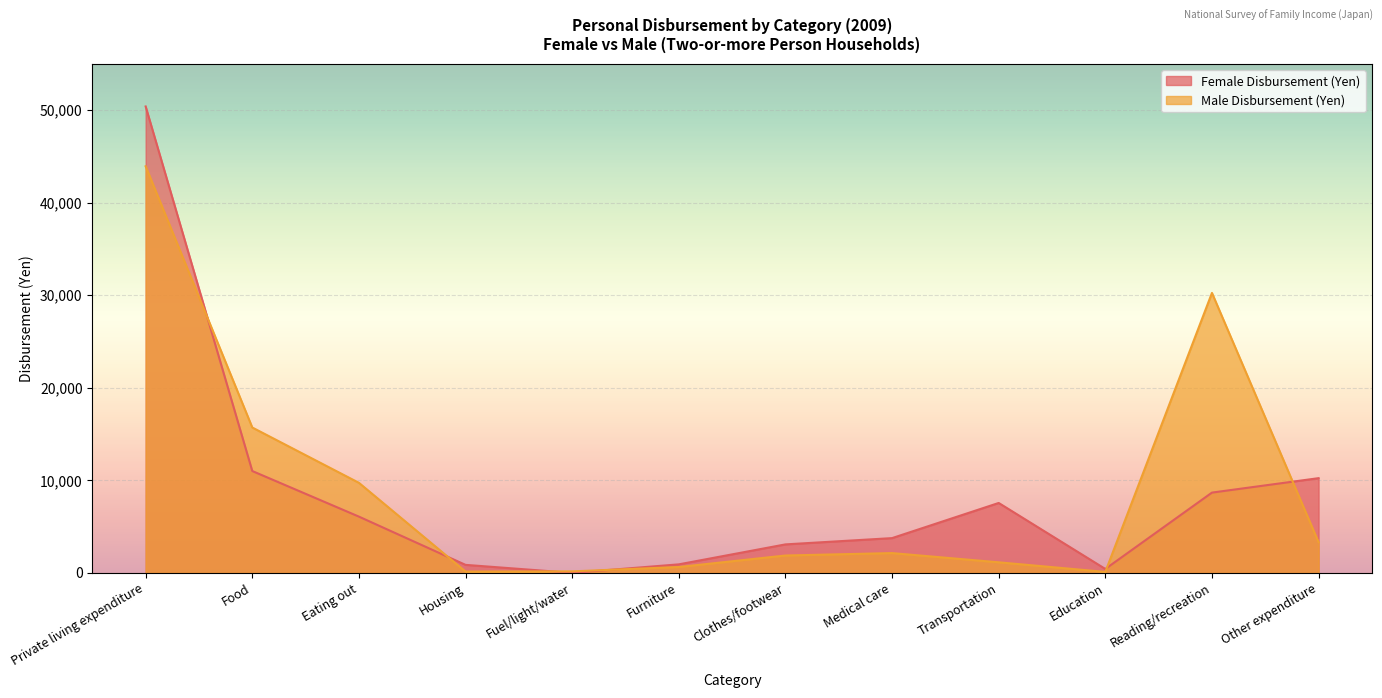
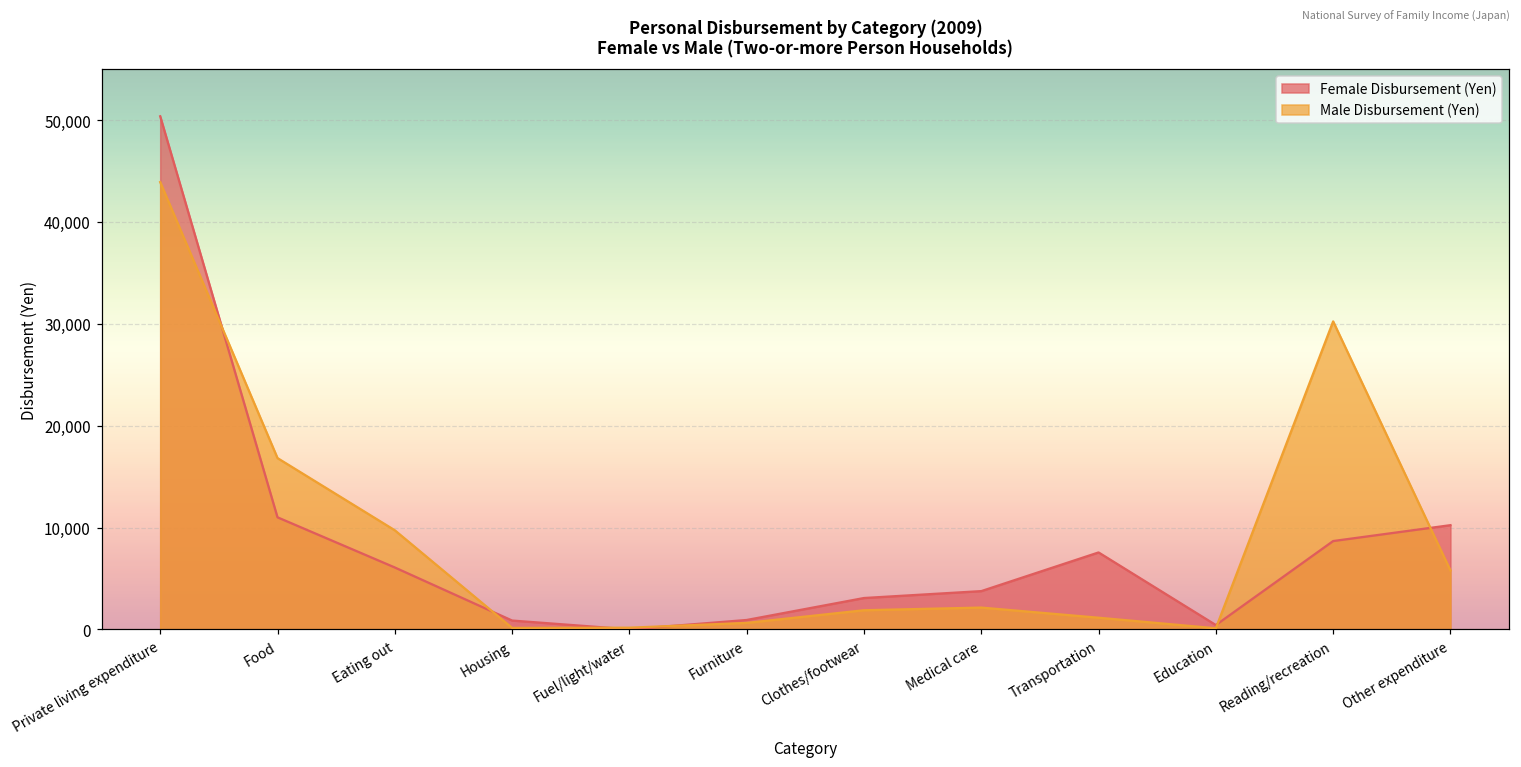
Male Disbursement (Yen), Food: 16,000 -> 17,000
Male Disbursement (Yen), Other expenditure: 3,000 -> 6,000
